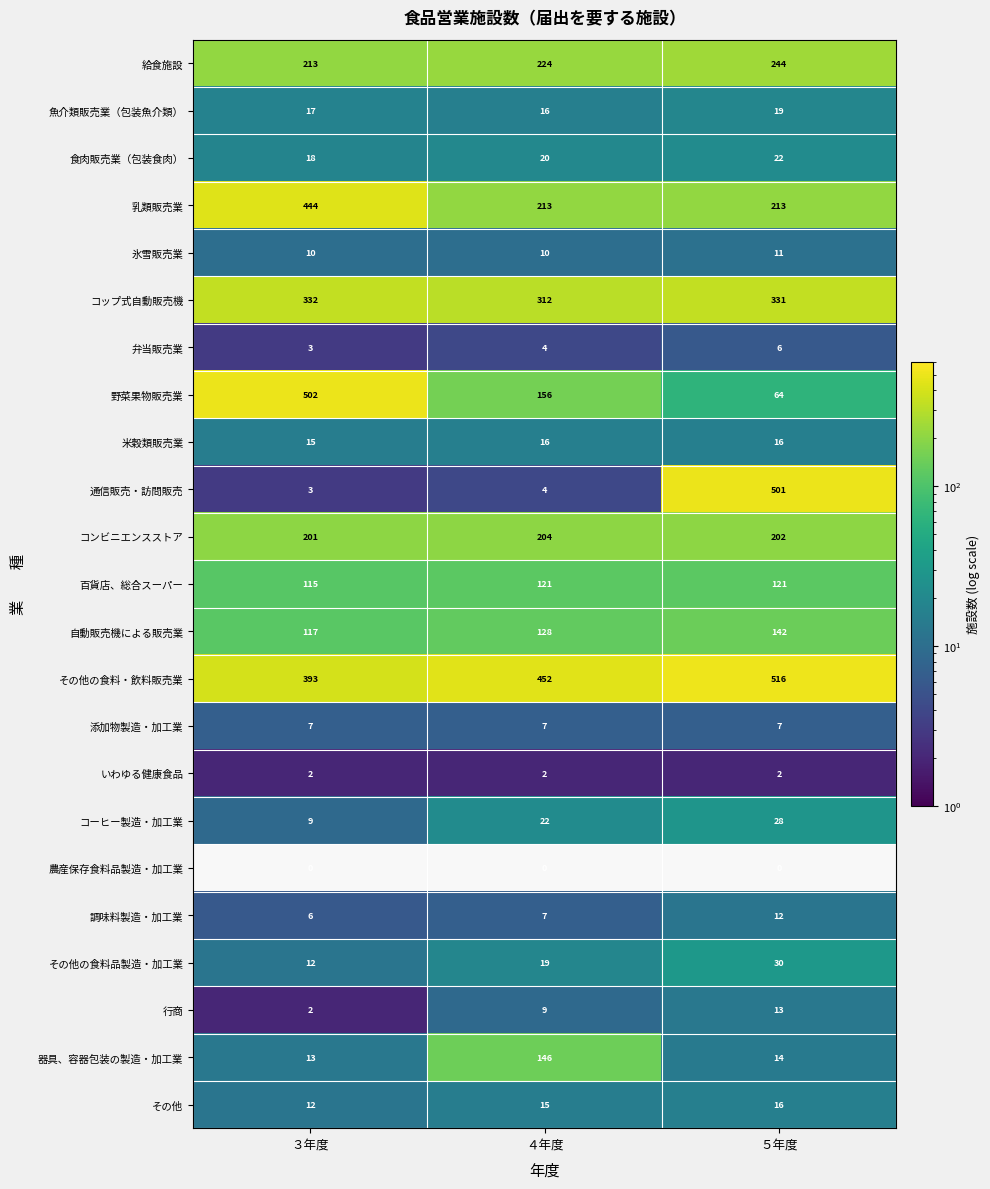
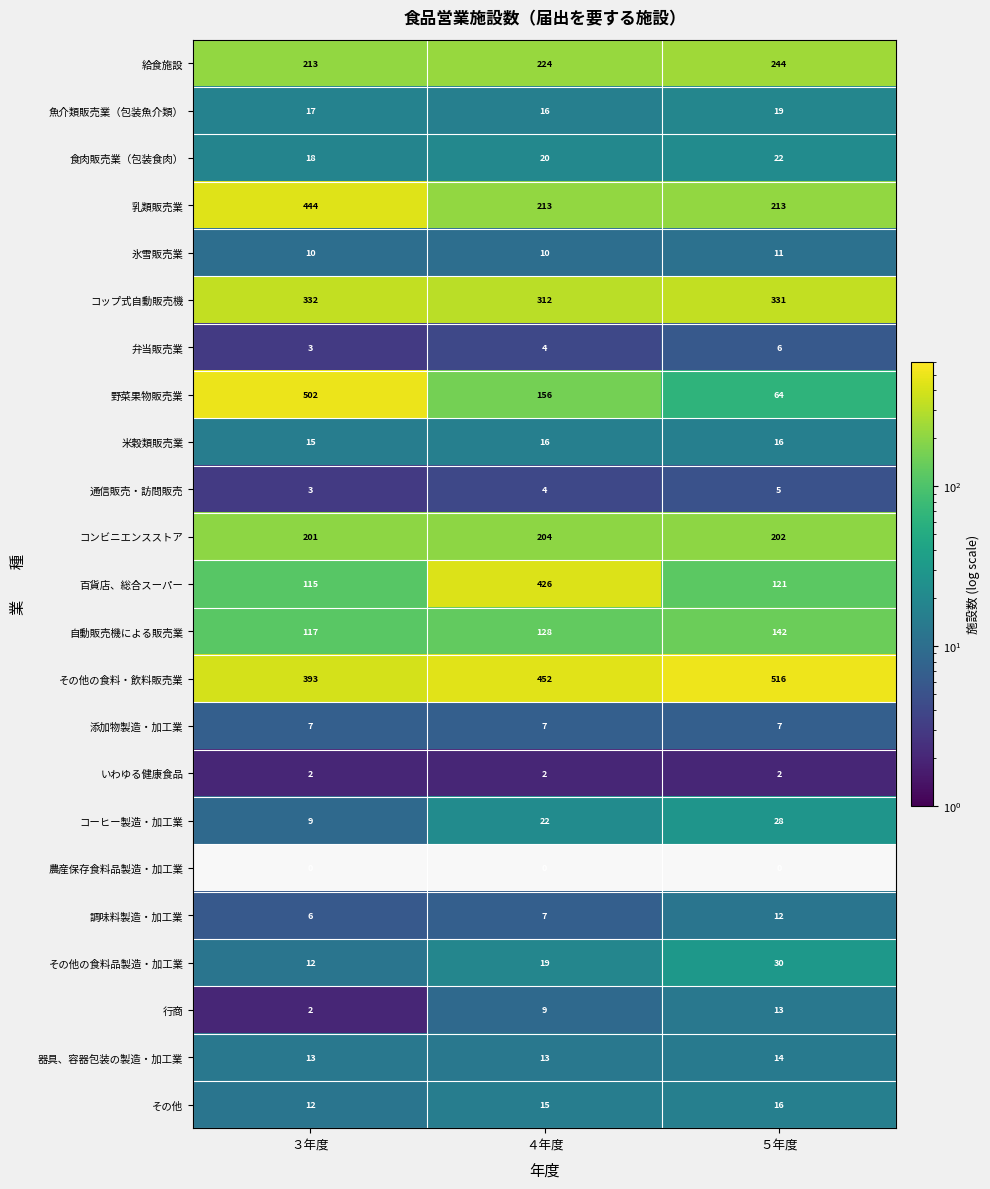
通信販売・訪問販売, ５年度: 501 -> 5
百貨店、総合スーパー, ４年度: 121 -> 426
器具、容器包装の製造・加工業, ４年度: 146 -> 13
